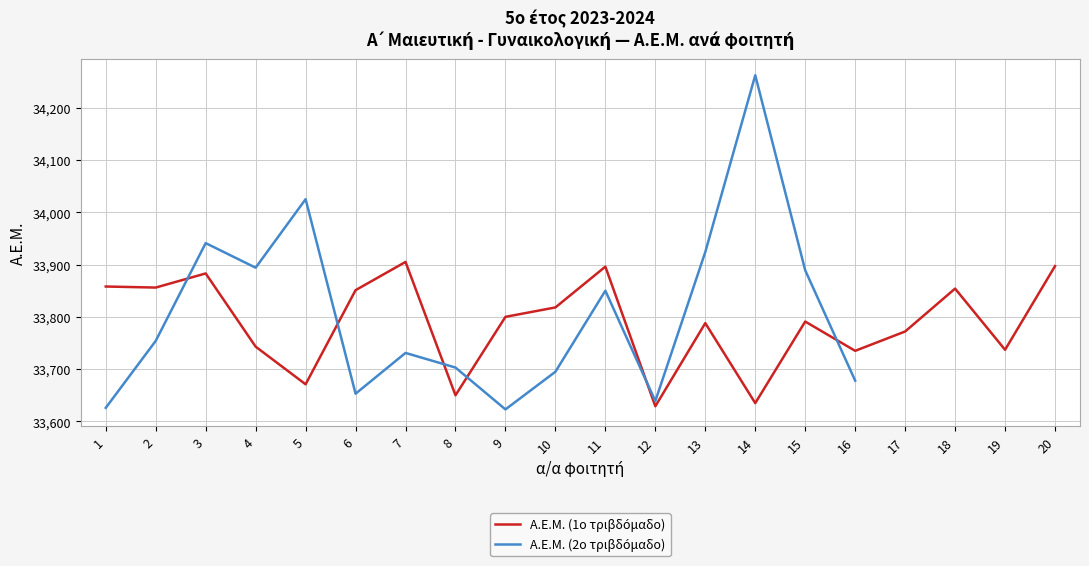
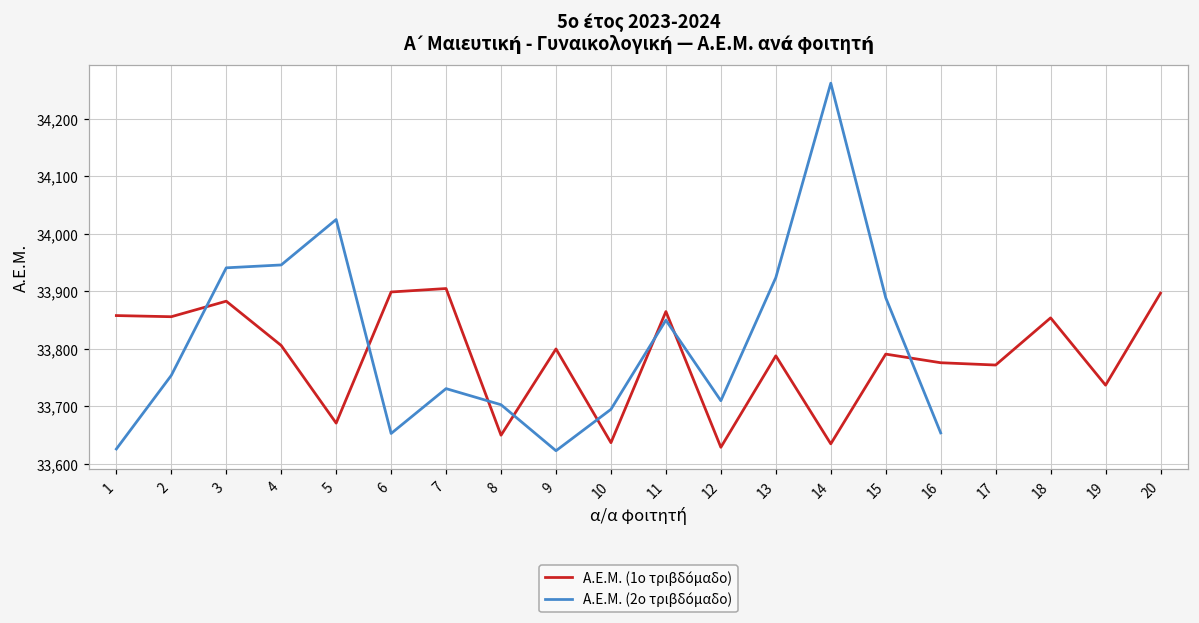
Α.Ε.Μ. (1ο τριβδόμαδο), 4: 33,740 -> 33,810
Α.Ε.Μ. (2ο τριβδόμαδο), 4: 33,890 -> 33,950
Α.Ε.Μ. (1ο τριβδόμαδο), 6: 33,850 -> 33,900
Α.Ε.Μ. (1ο τριβδόμαδο), 10: 33,820 -> 33,640
Α.Ε.Μ. (1ο τριβδόμαδο), 11: 33,900 -> 33,870
Α.Ε.Μ. (2ο τριβδόμαδο), 12: 33,640 -> 33,710
Α.Ε.Μ. (1ο τριβδόμαδο), 16: 33,740 -> 33,780
Α.Ε.Μ. (2ο τριβδόμαδο), 16: 33,680 -> 33,650
